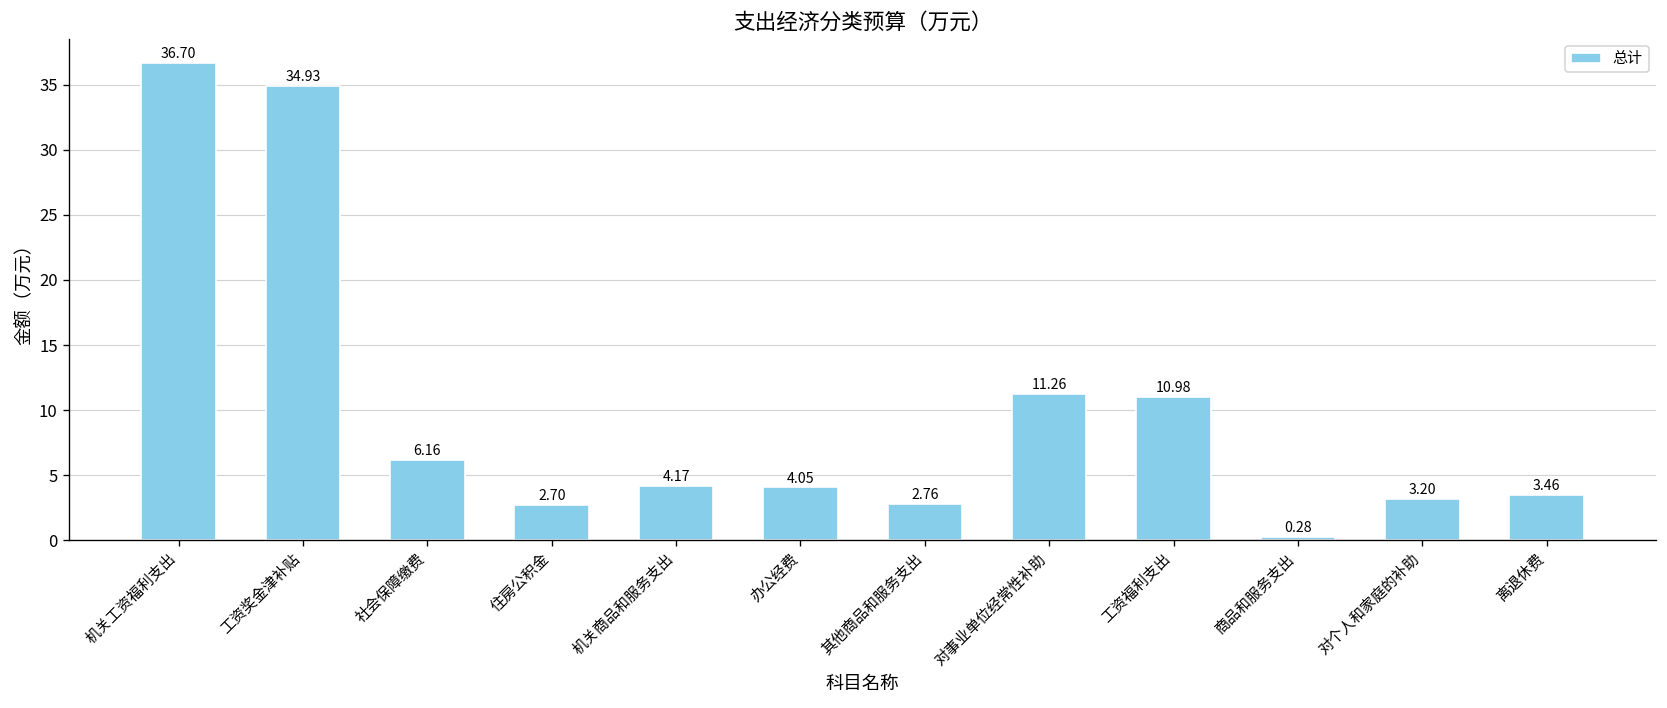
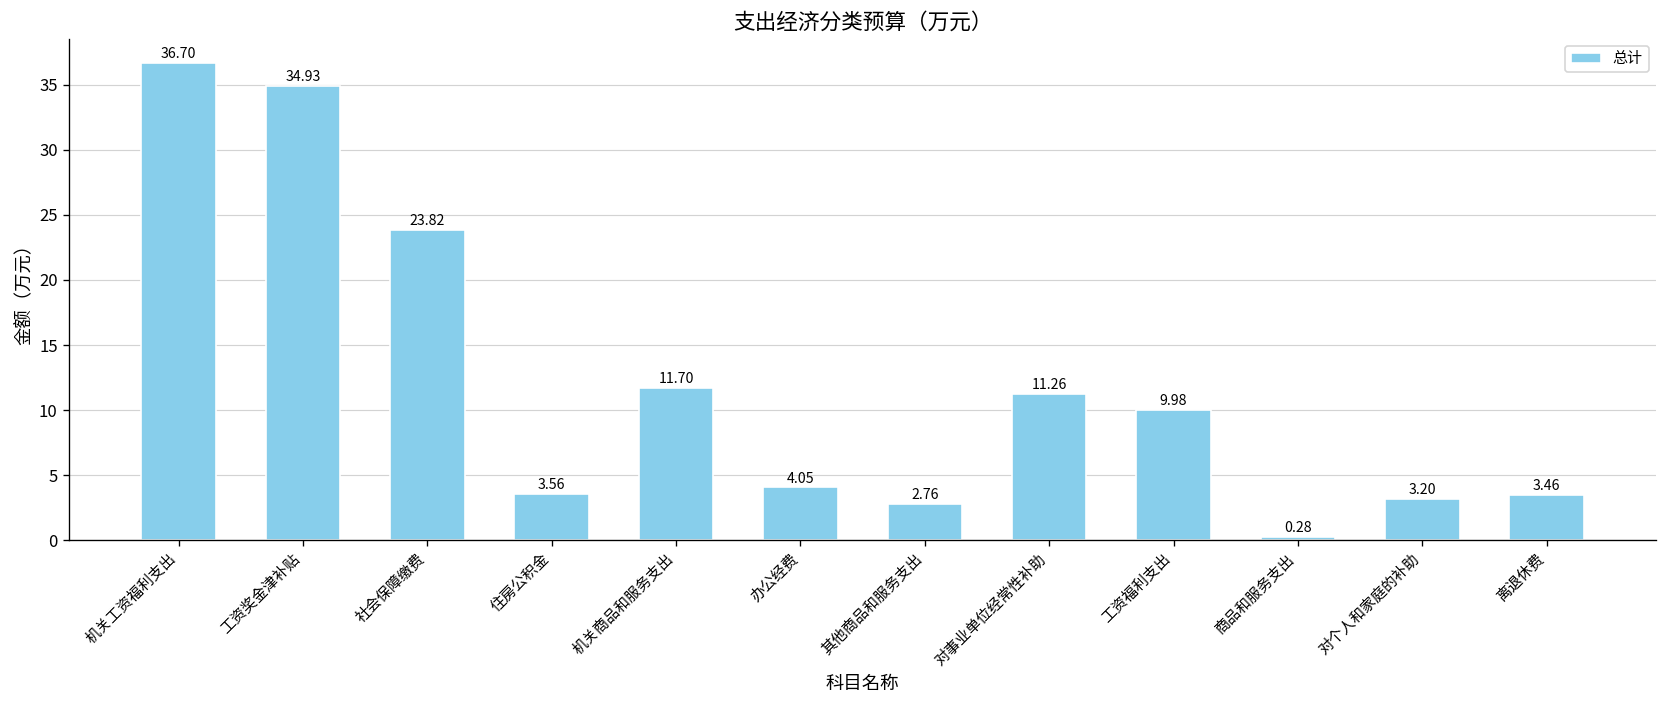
社会保障缴费: 6.16 -> 23.82
住房公积金: 2.70 -> 3.56
机关商品和服务支出: 4.17 -> 11.70
工资福利支出: 10.98 -> 9.98
